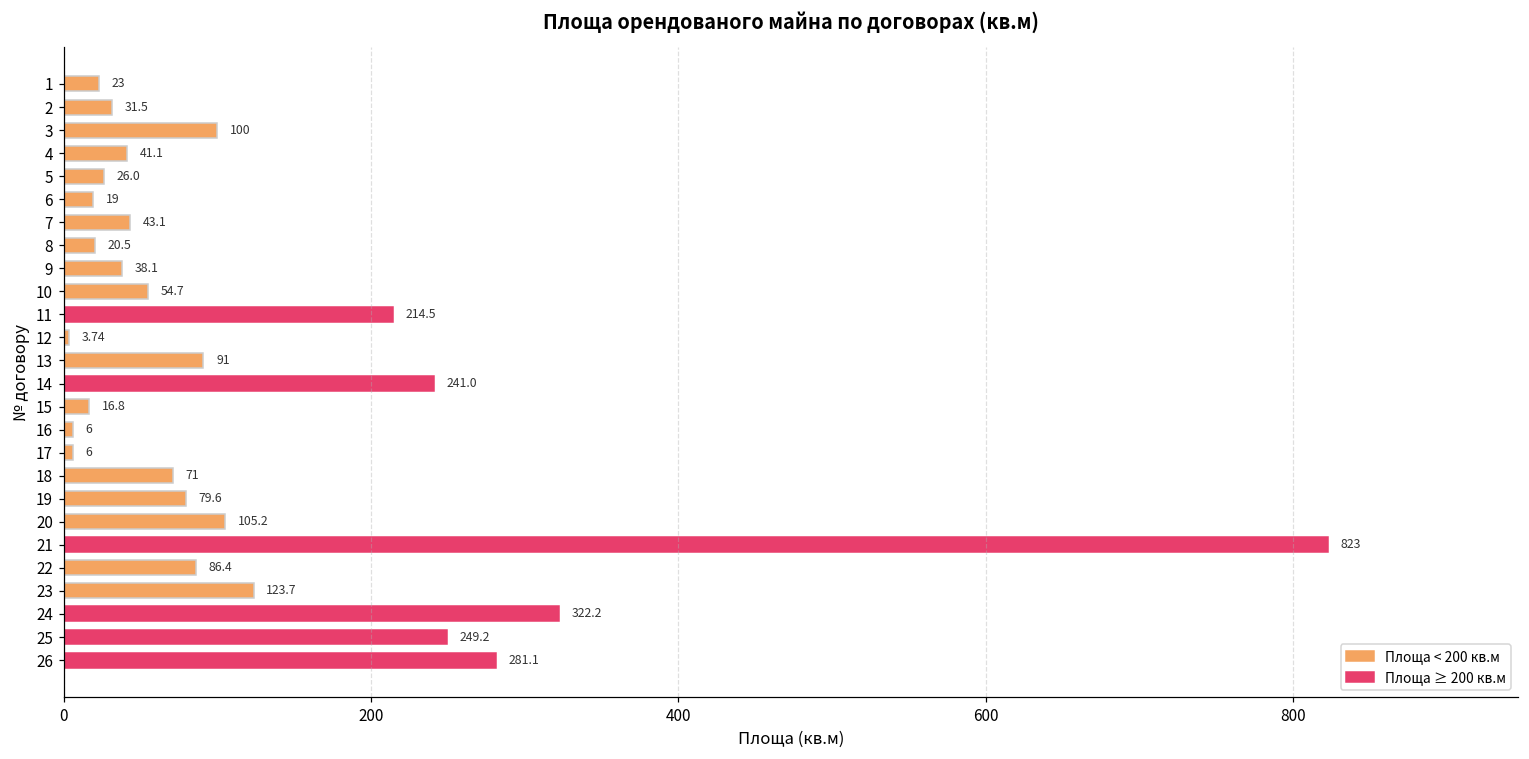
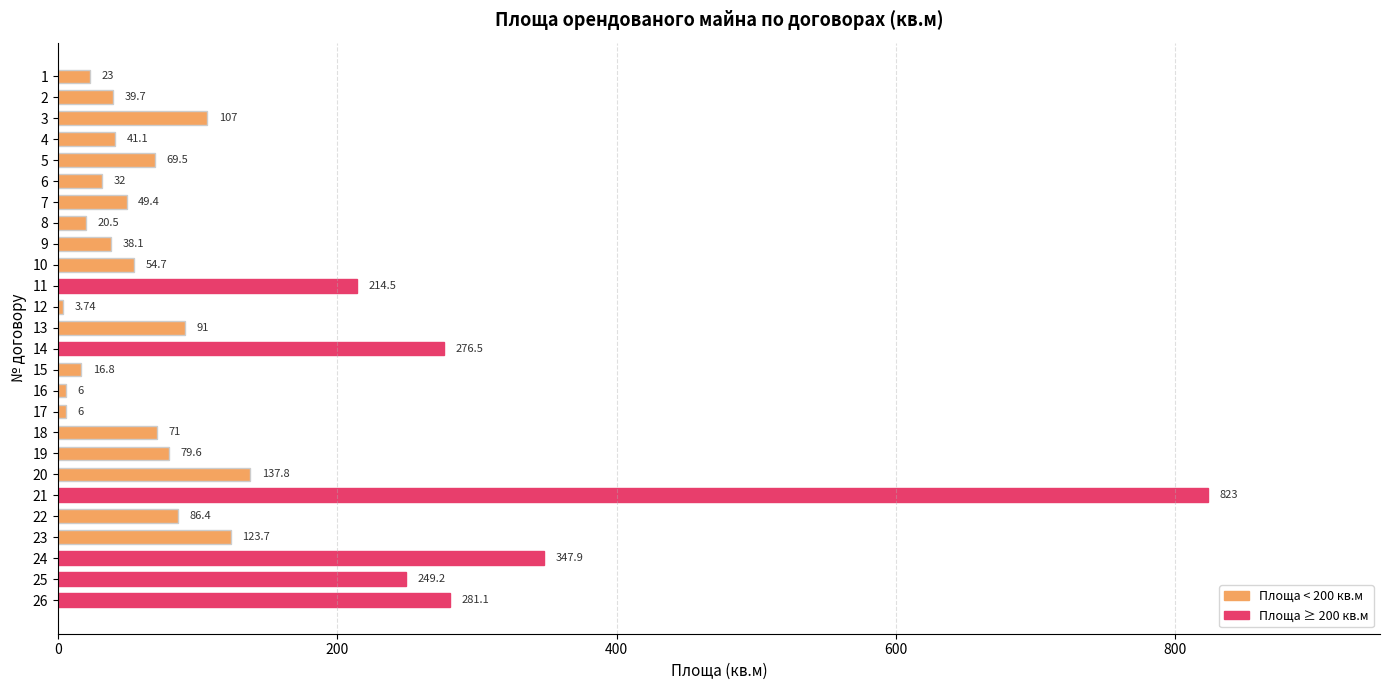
2: 31.5 -> 39.7
3: 100 -> 107
5: 26.0 -> 69.5
6: 19 -> 32
7: 43.1 -> 49.4
14: 241.0 -> 276.5
20: 105.2 -> 137.8
24: 322.2 -> 347.9
